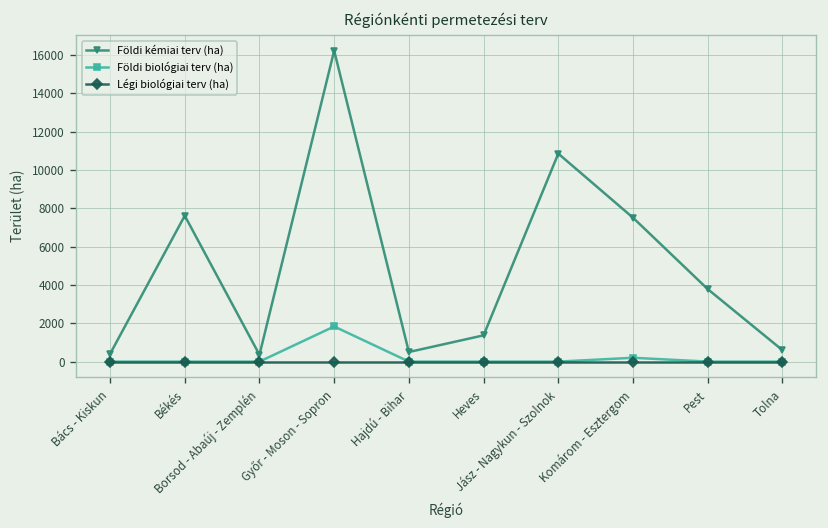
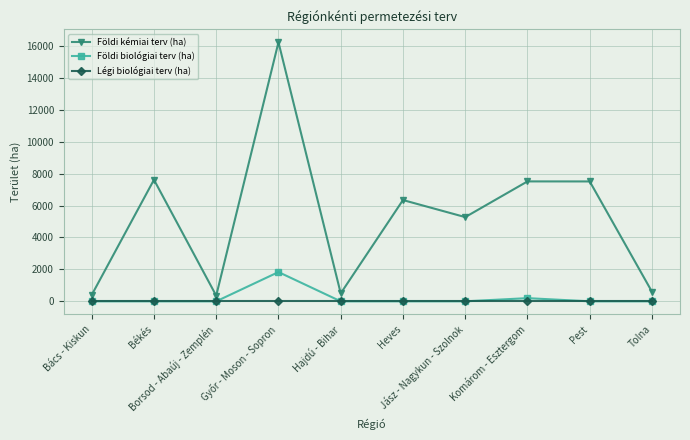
Földi kémiai terv (ha), Heves: 1400 -> 6300
Földi kémiai terv (ha), Jász - Nagykun - Szolnok: 10900 -> 5300
Földi kémiai terv (ha), Pest: 3800 -> 7500
